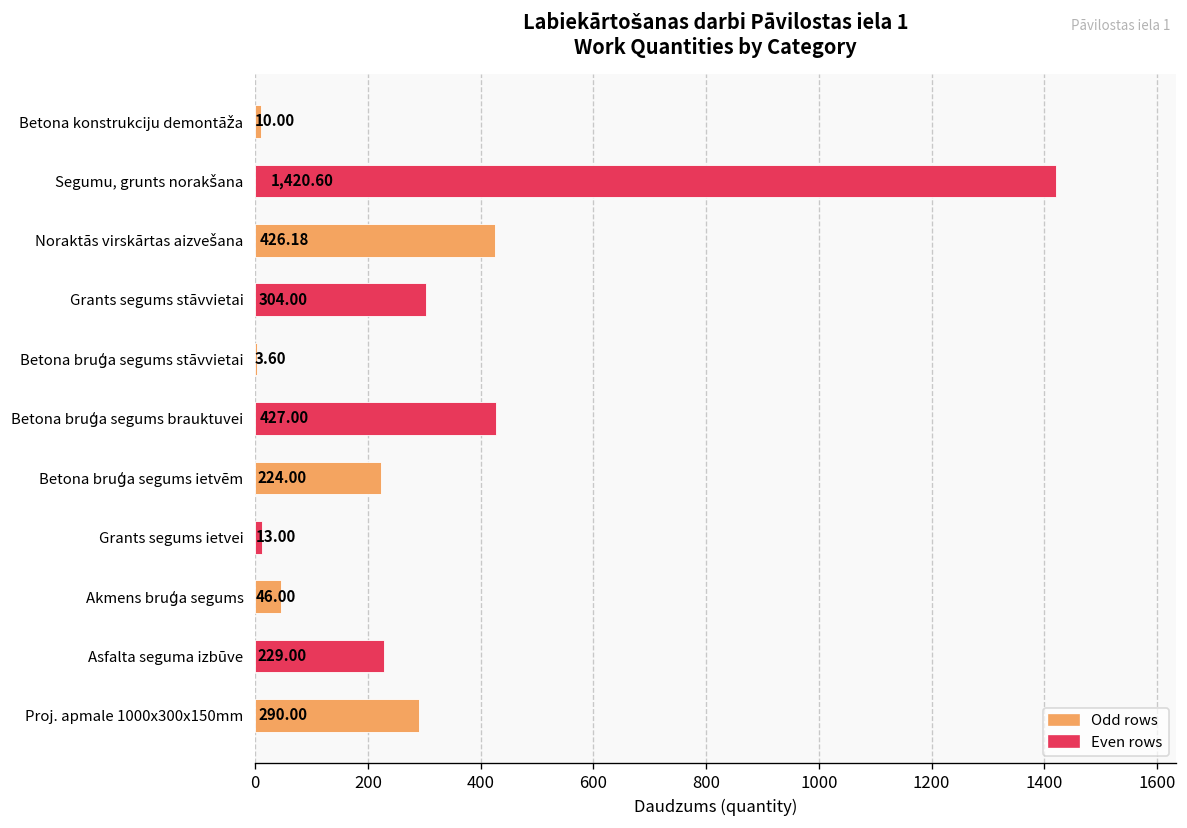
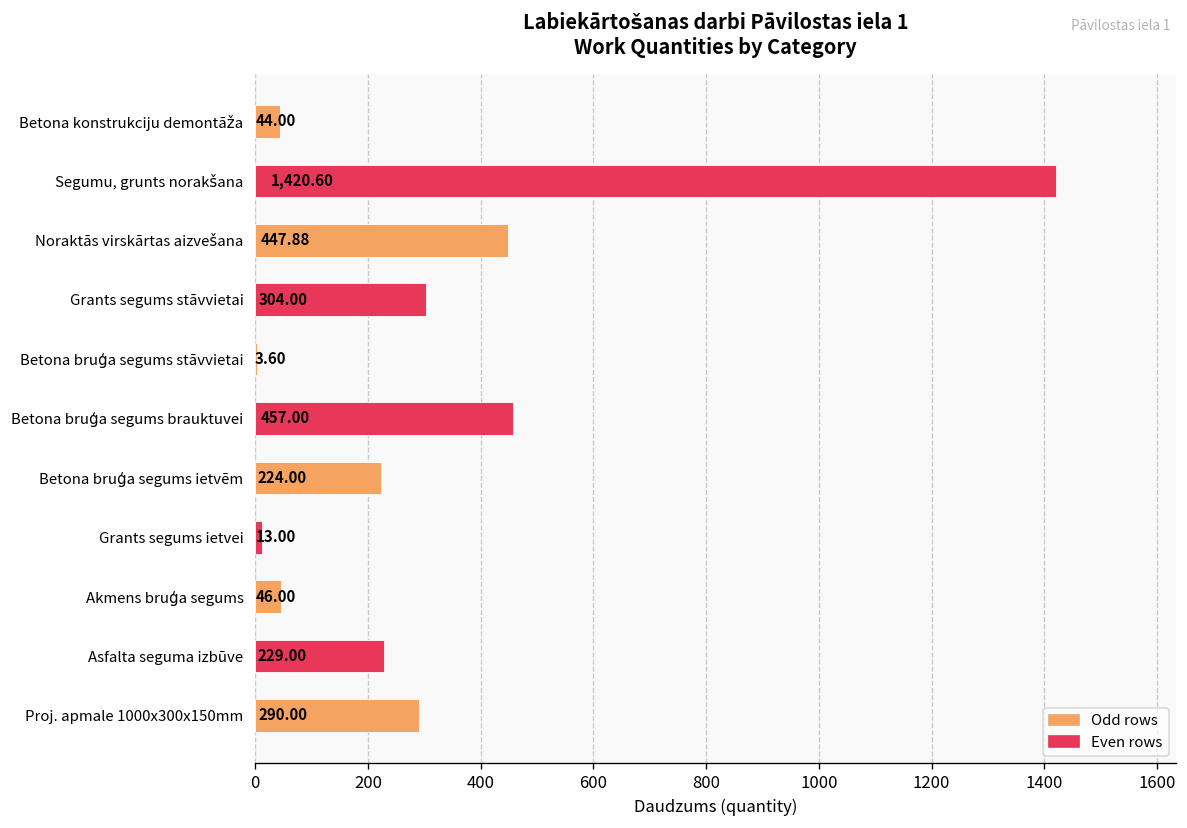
Betona konstrukciju demontāža: 10.00 -> 44.00
Noraktās virskārtas aizvešana: 426.18 -> 447.88
Betona bruģa segums brauktuvei: 427.00 -> 457.00
